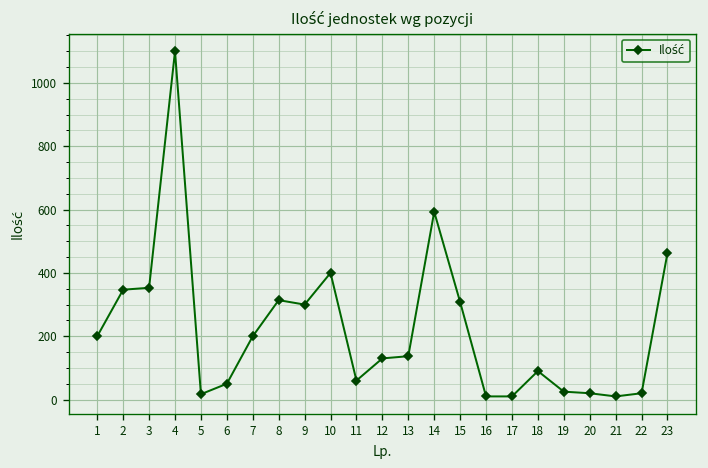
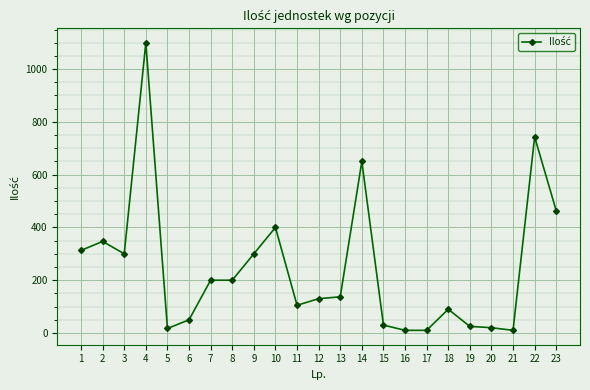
1: 200 -> 310
3: 350 -> 300
8: 310 -> 200
11: 60 -> 110
14: 590 -> 650
15: 310 -> 30
22: 20 -> 740
